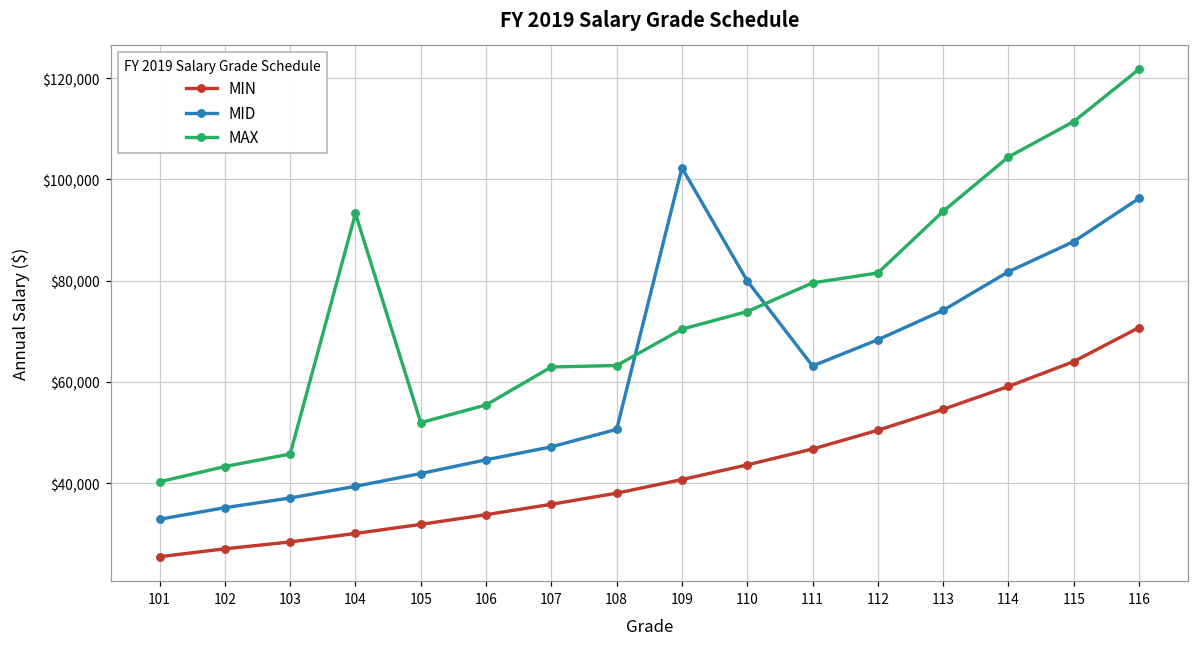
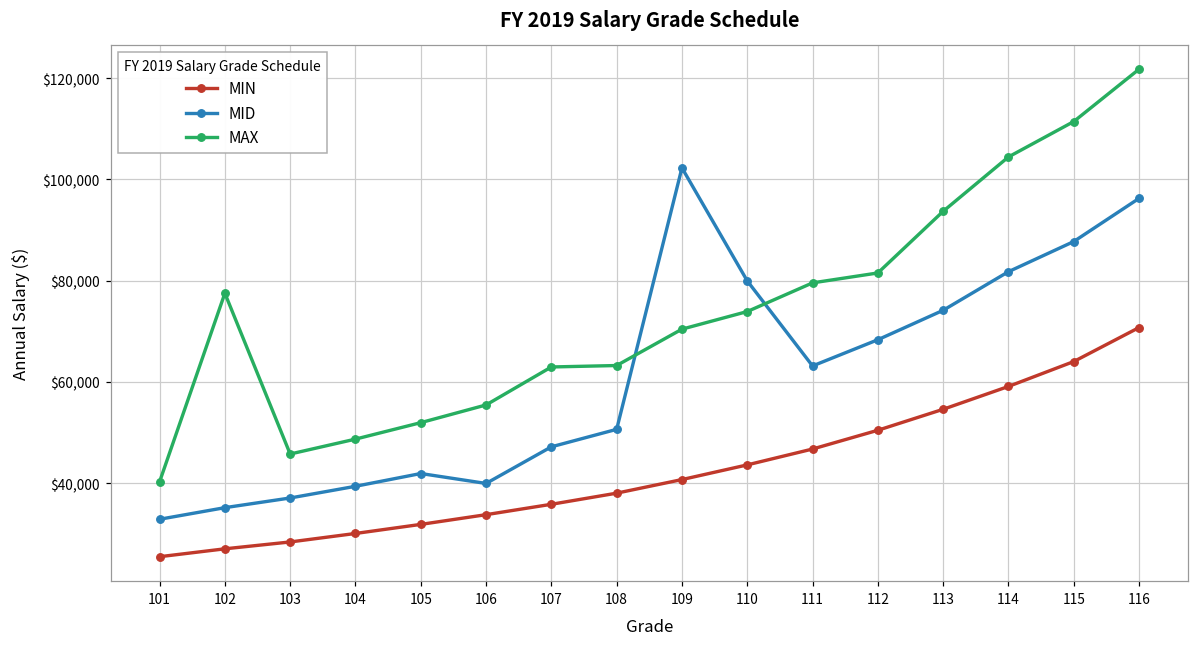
MAX, 102: $43,000 -> $78,000
MAX, 104: $93,000 -> $49,000
MID, 106: $45,000 -> $40,000
